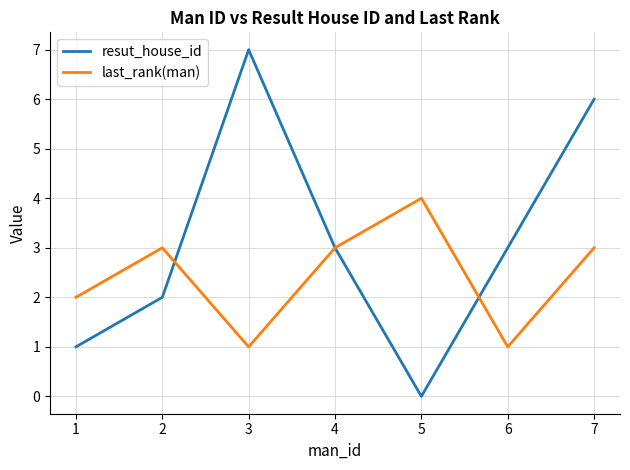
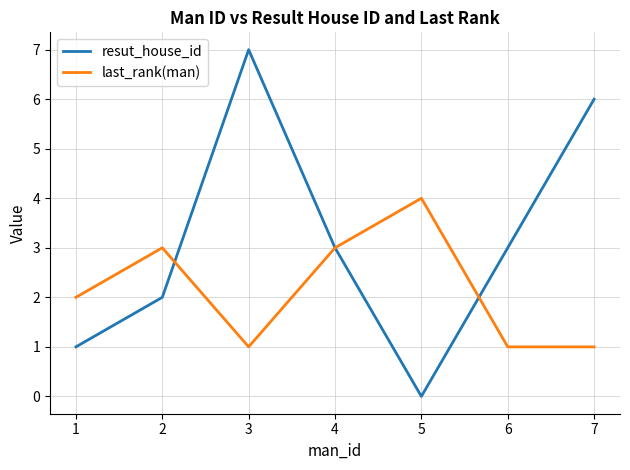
last_rank(man), 7: 3 -> 1
